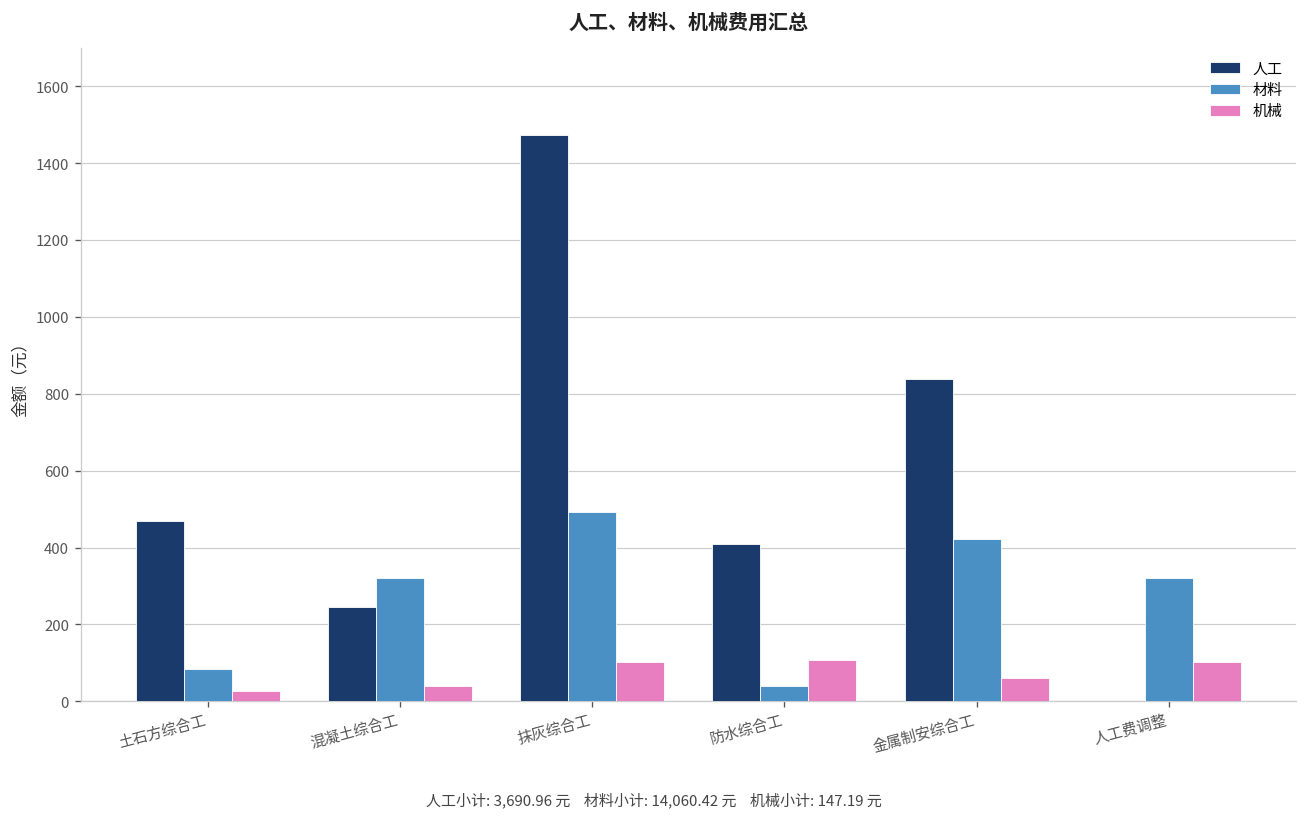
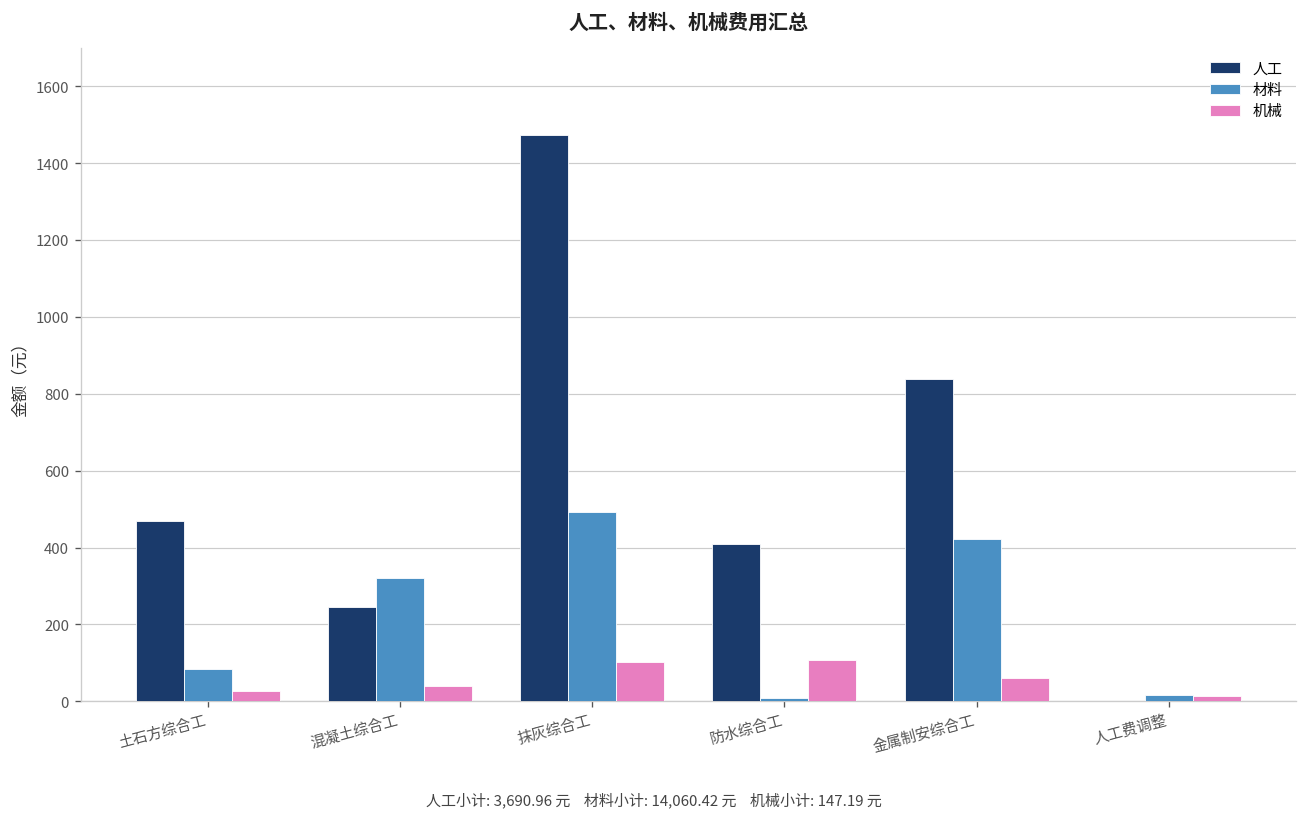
材料, 防水综合工: 40 -> 10
材料, 人工费调整: 320 -> 20
机械, 人工费调整: 100 -> 10
